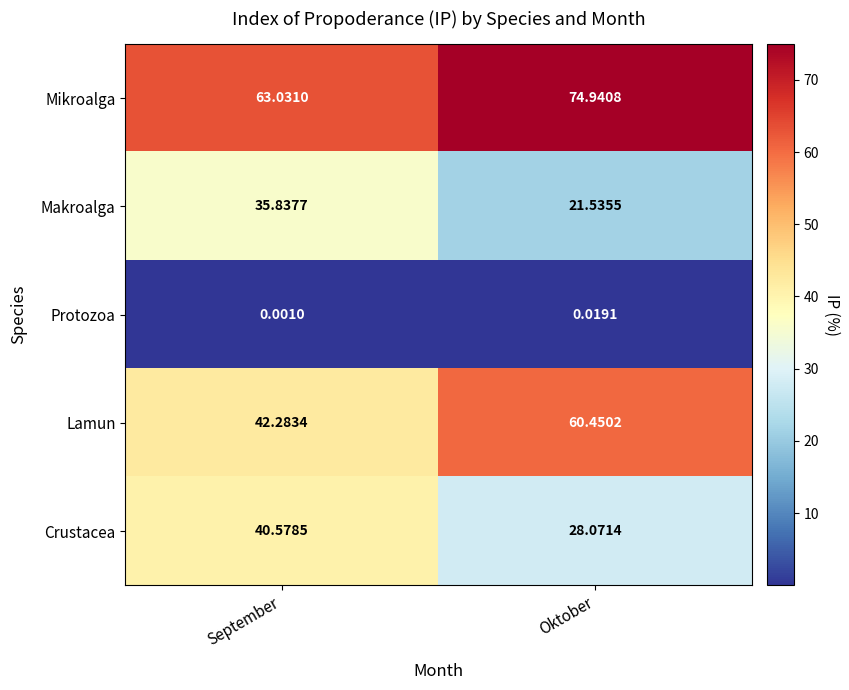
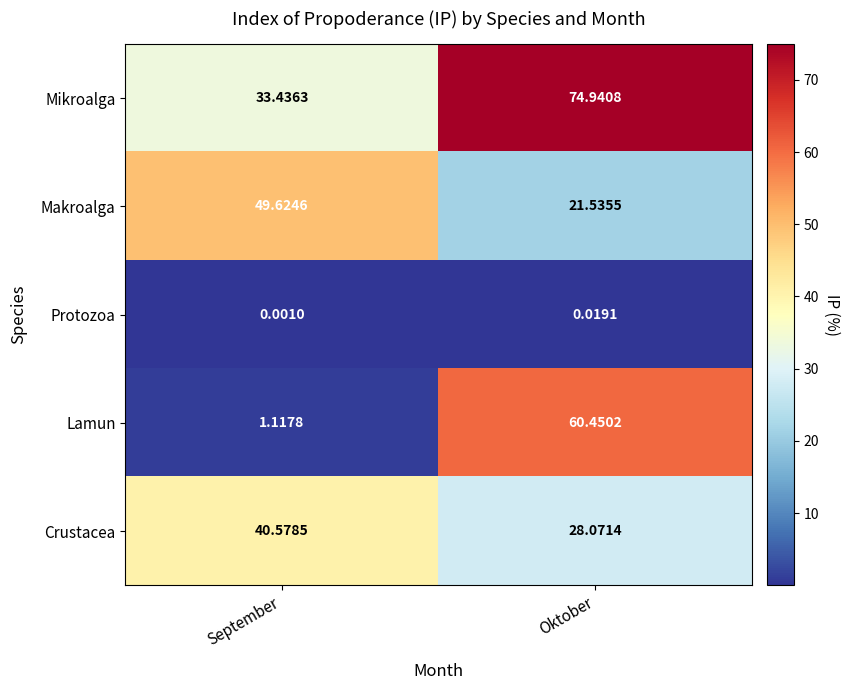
Mikroalga, September: 63.0310 -> 33.4363
Makroalga, September: 35.8377 -> 49.6246
Lamun, September: 42.2834 -> 1.1178
